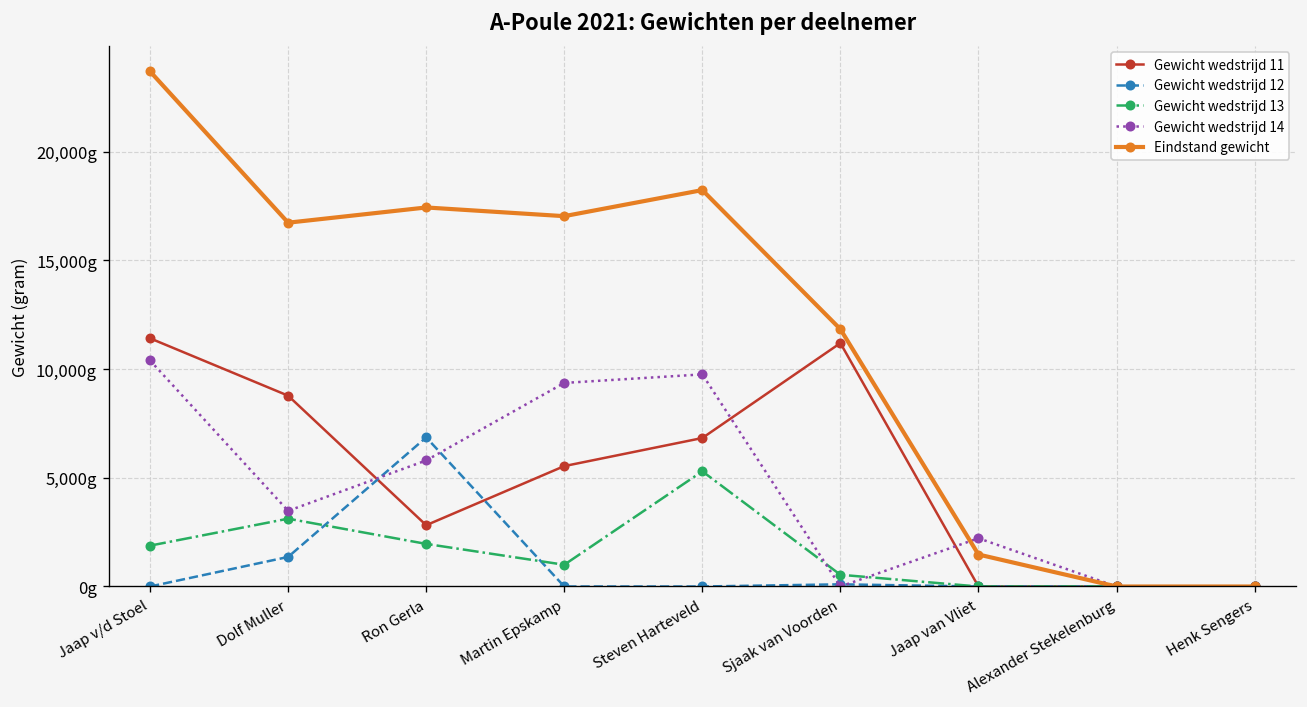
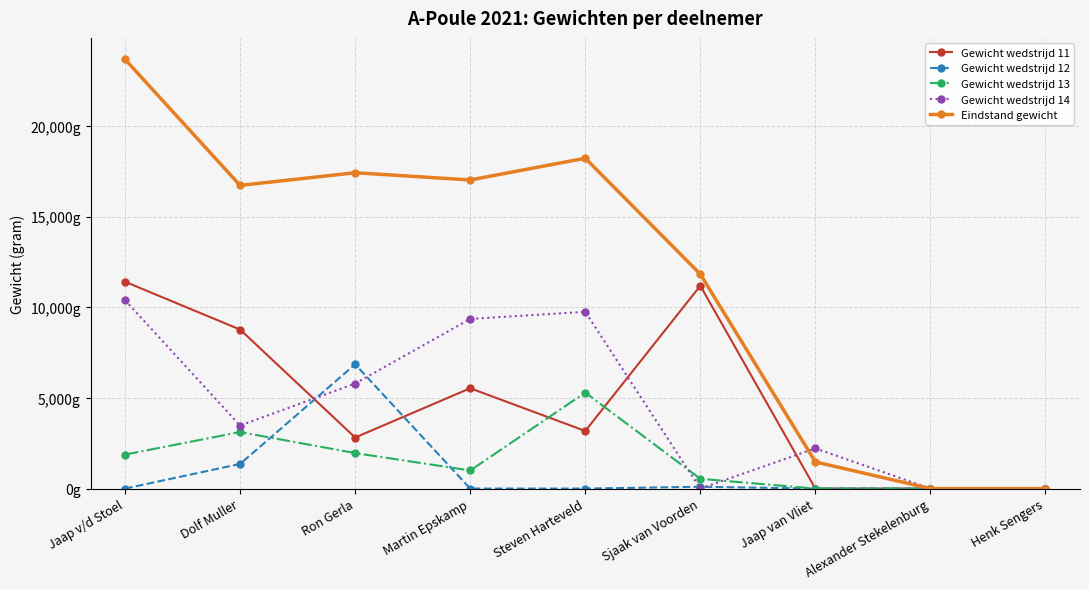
Gewicht wedstrijd 11, Steven Harteveld: 6,800g -> 3,200g
